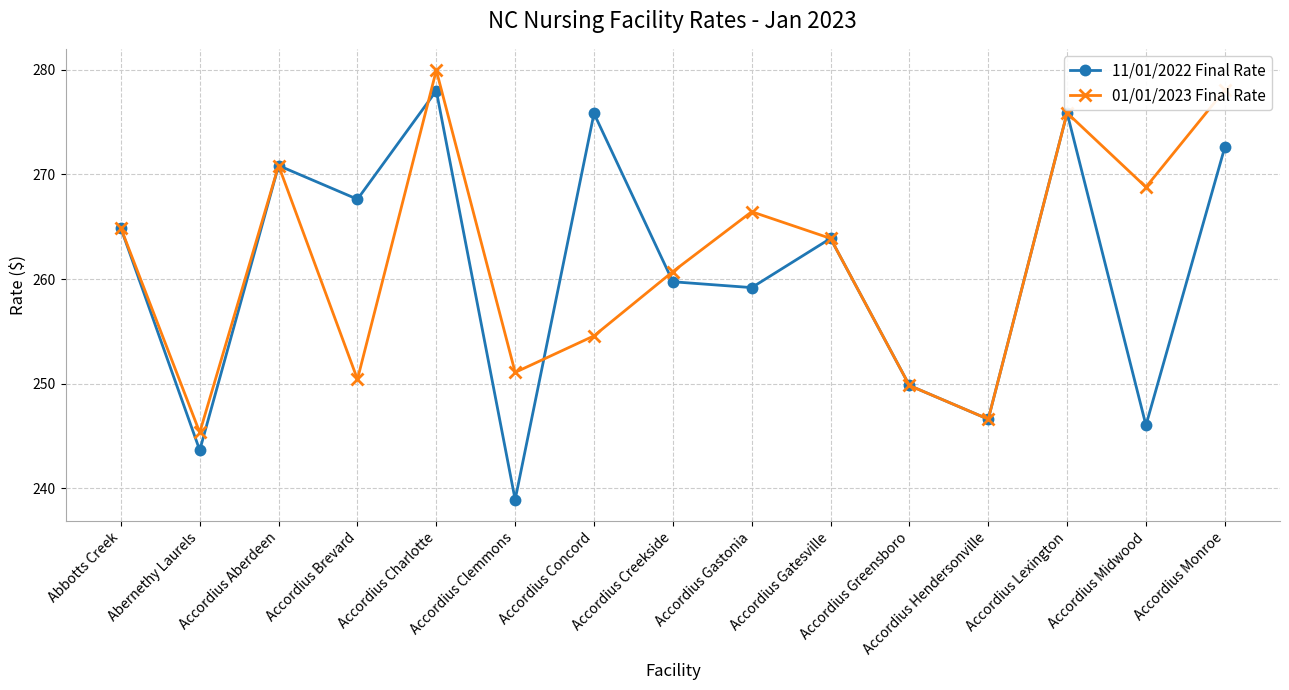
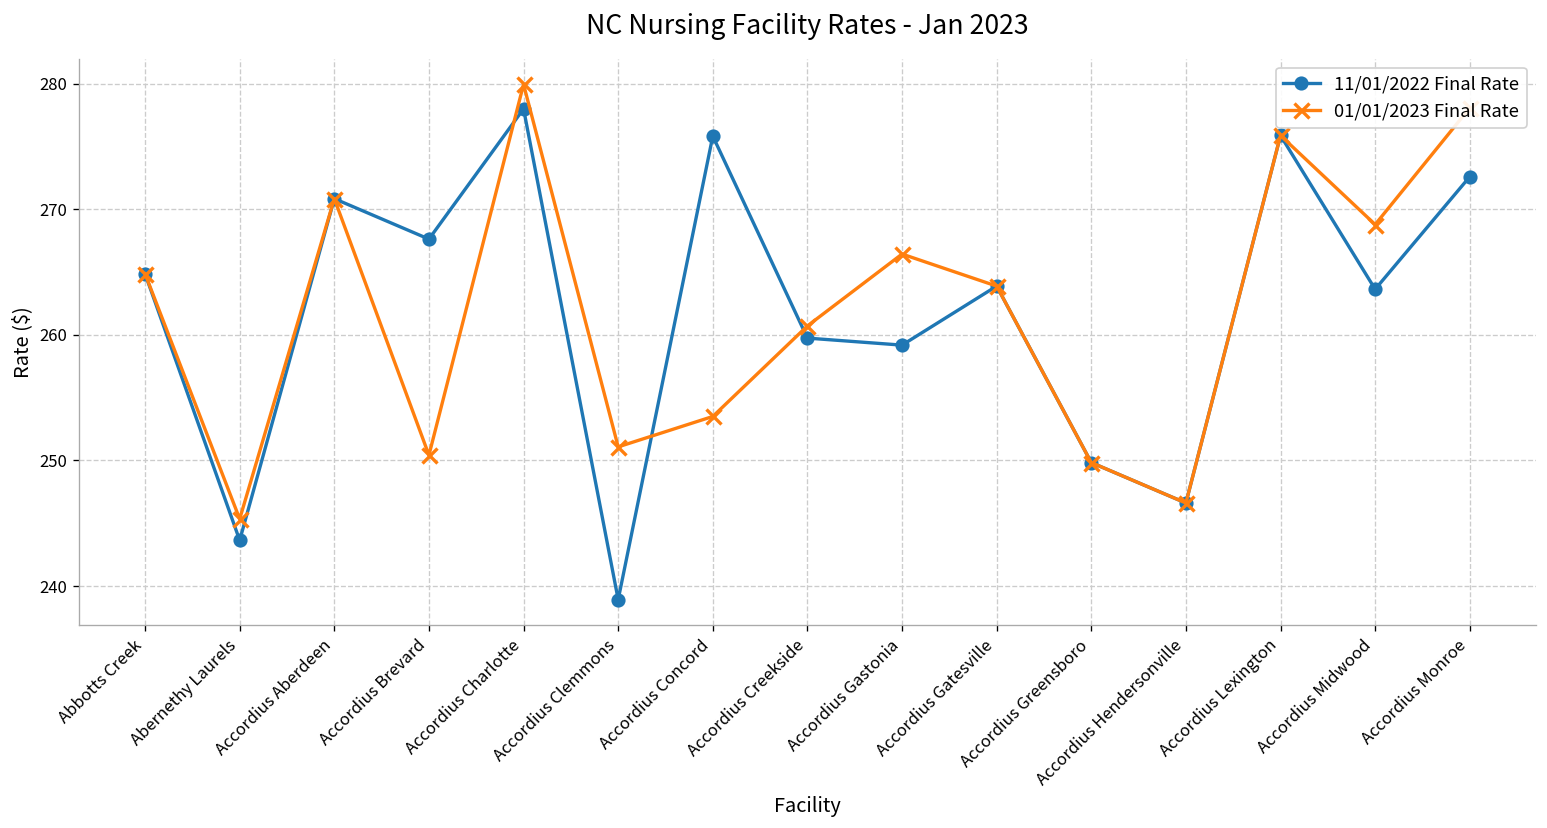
01/01/2023 Final Rate, Accordius Concord: 254.6 -> 253.5
11/01/2022 Final Rate, Accordius Midwood: 246.0 -> 263.6
